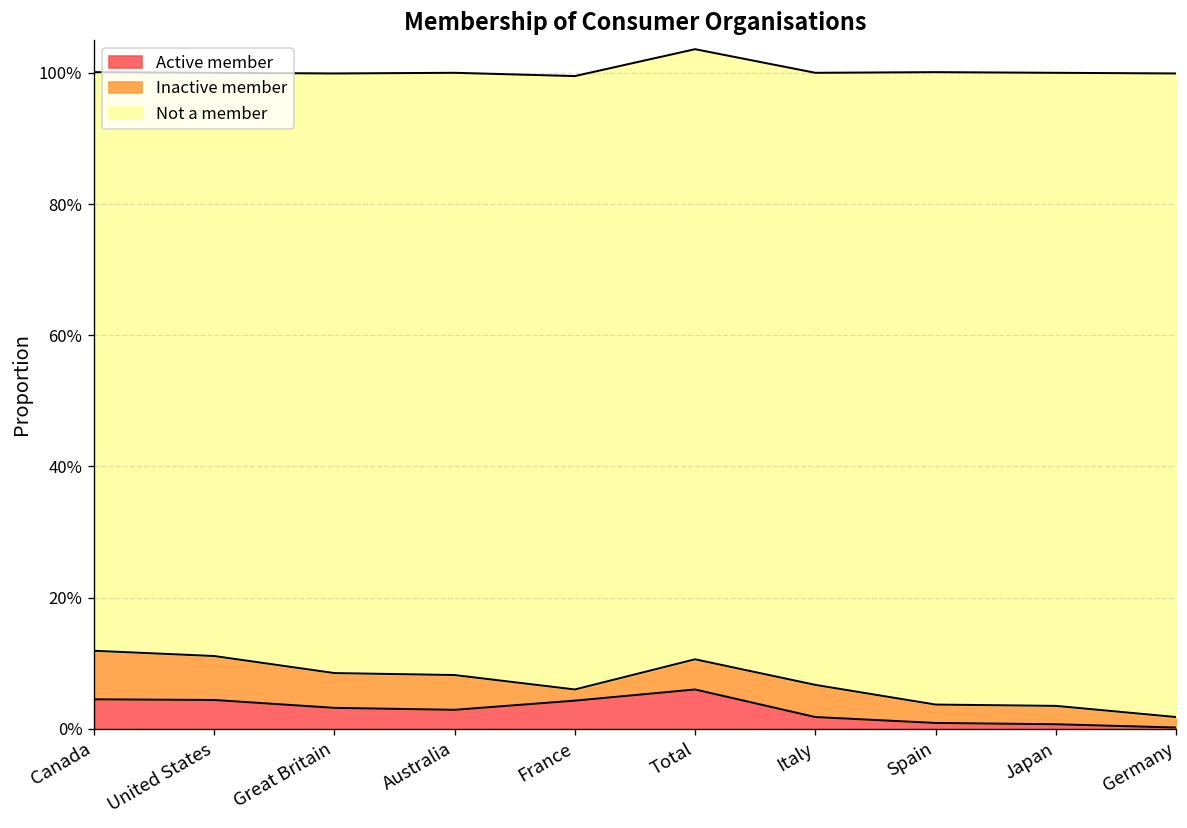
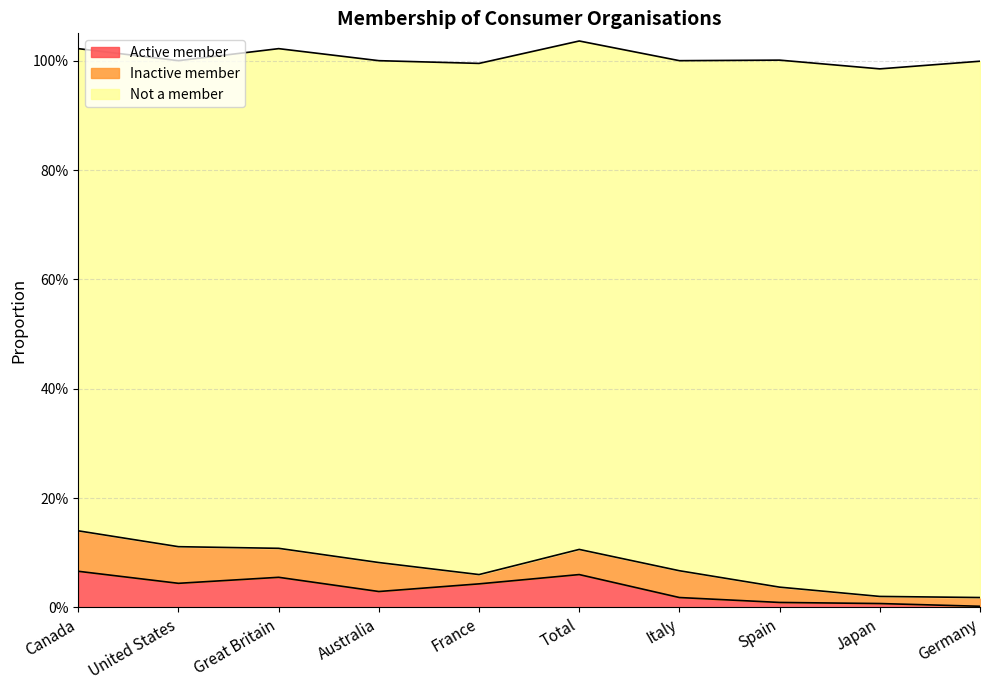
Active member, Canada: 5% -> 7%
Active member, Great Britain: 3% -> 6%
Inactive member, Japan: 3% -> 1%
